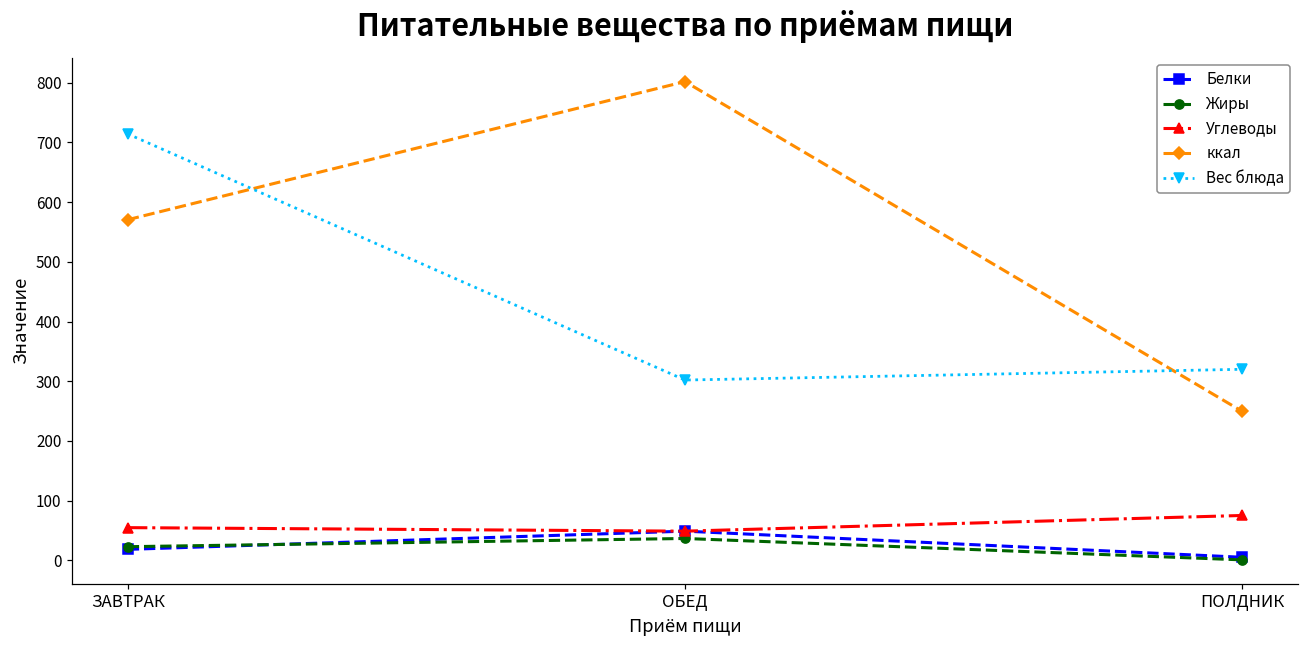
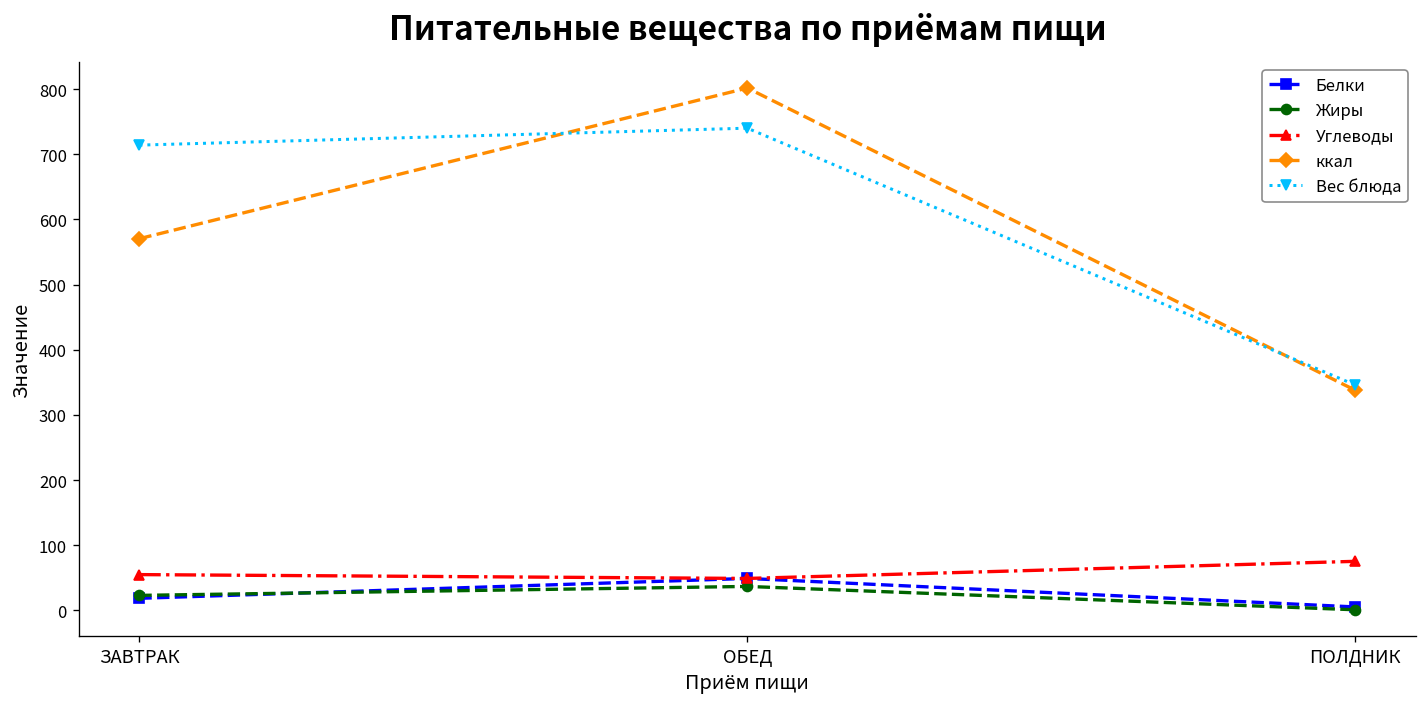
Вес блюда, ОБЕД: 300 -> 740
ккал, ПОЛДНИК: 250 -> 340
Вес блюда, ПОЛДНИК: 320 -> 350
